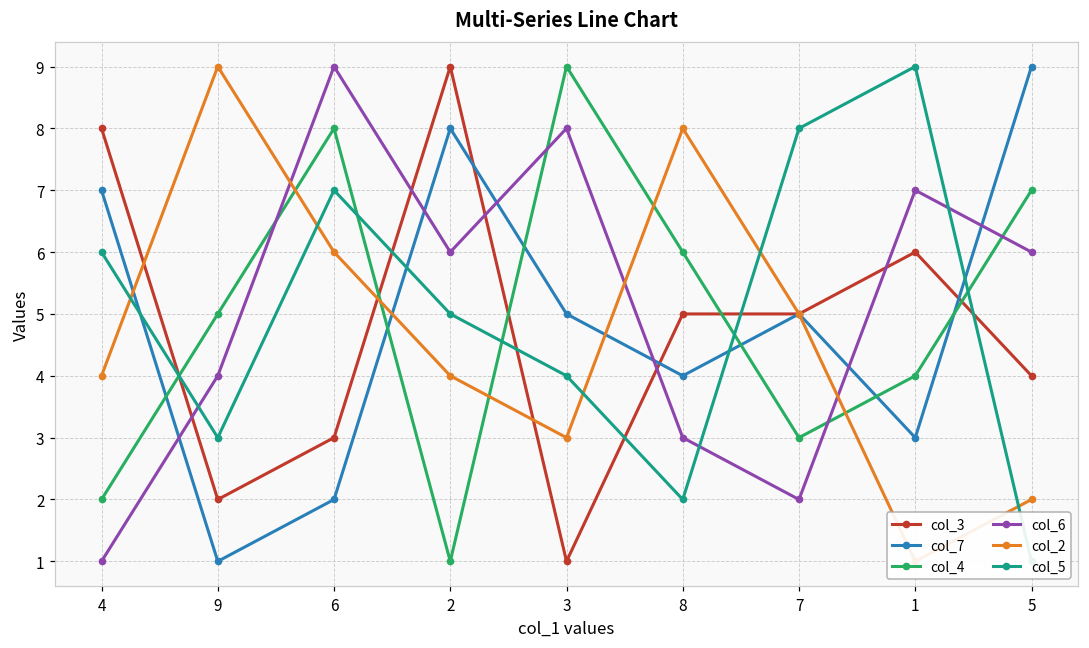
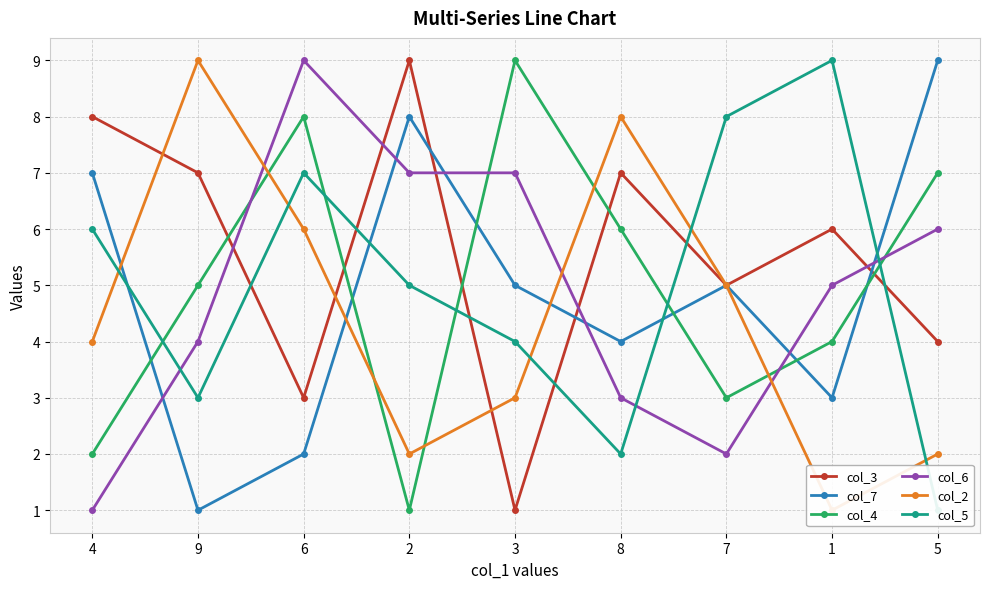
col_3, 9: 2 -> 7
col_6, 2: 6 -> 7
col_2, 2: 4 -> 2
col_6, 3: 8 -> 7
col_3, 8: 5 -> 7
col_6, 1: 7 -> 5
